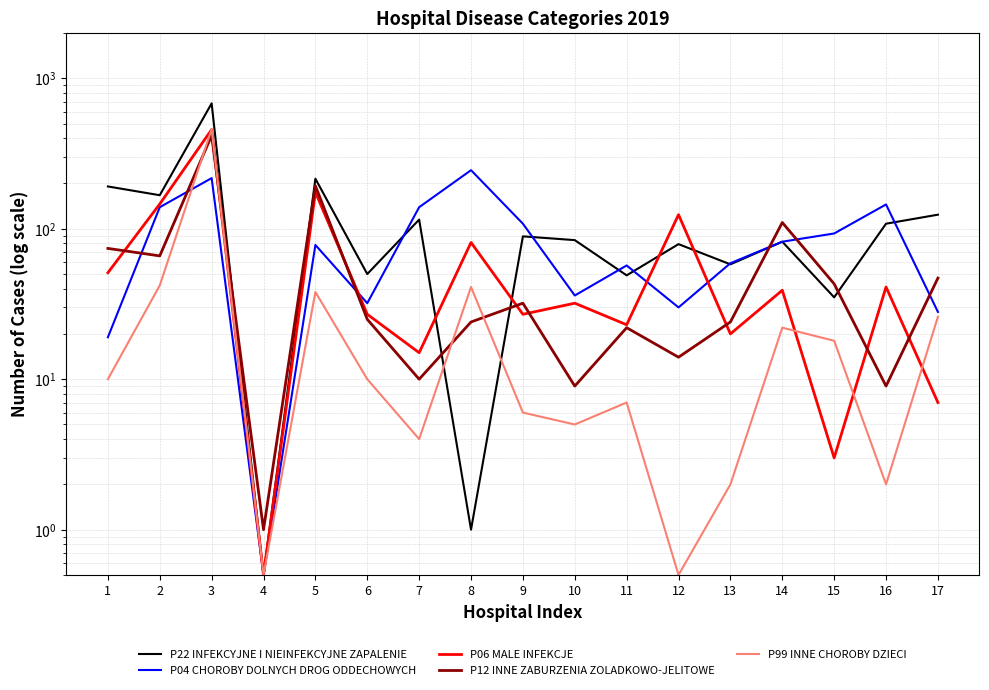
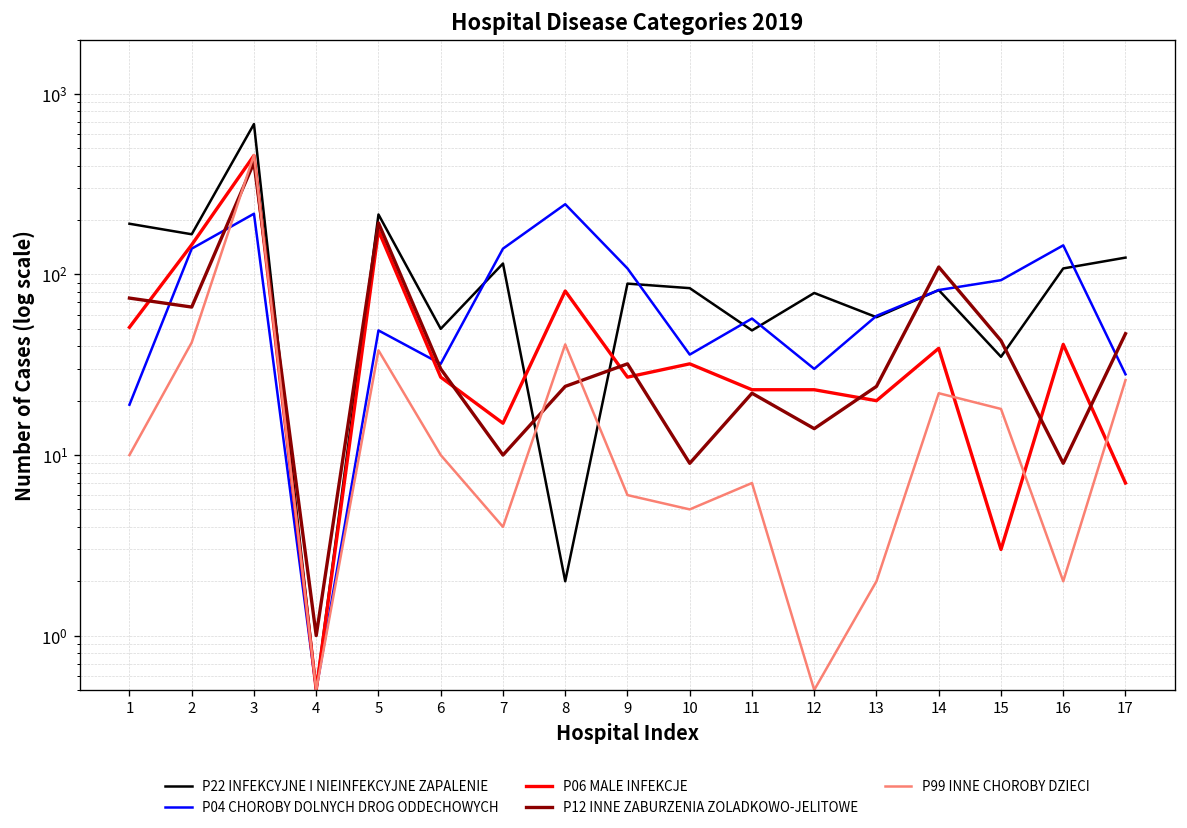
P04 CHOROBY DOLNYCH DROG ODDECHOWYCH, 5: 80 -> 49
P12 INNE ZABURZENIA ZOLADKOWO-JELITOWE, 6: 25 -> 30
P22 INFEKCYJNE I NIEINFEKCYJNE ZAPALENIE, 8: 1 -> 2
P06 MALE INFEKCJE, 12: 120 -> 23
